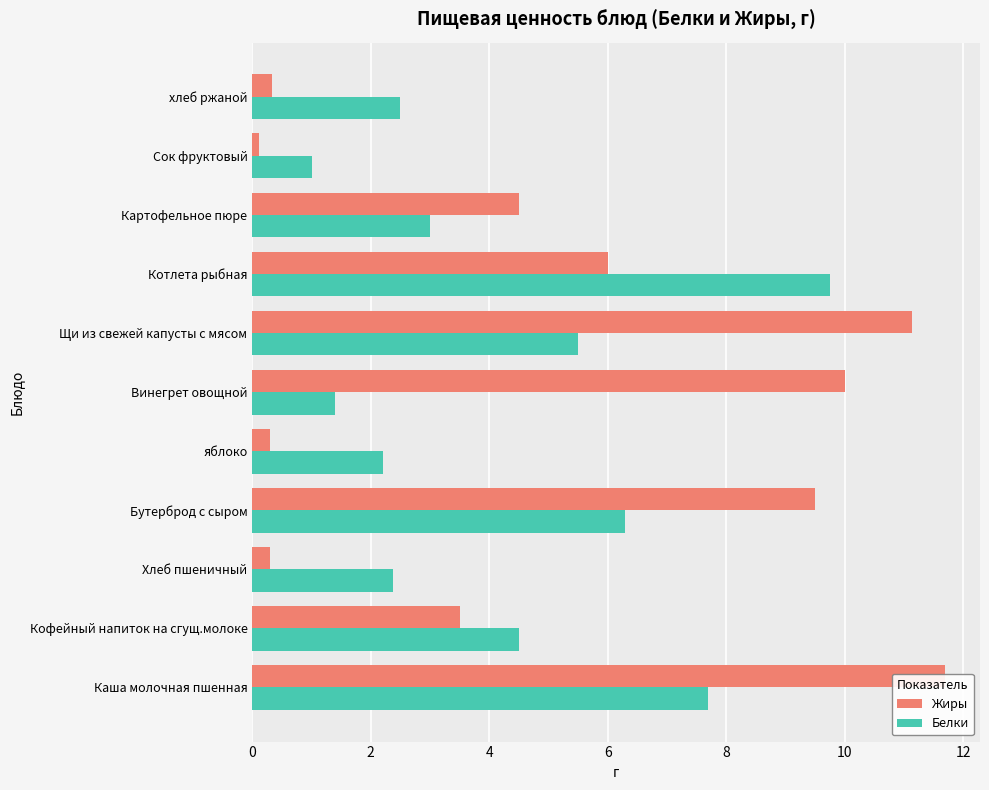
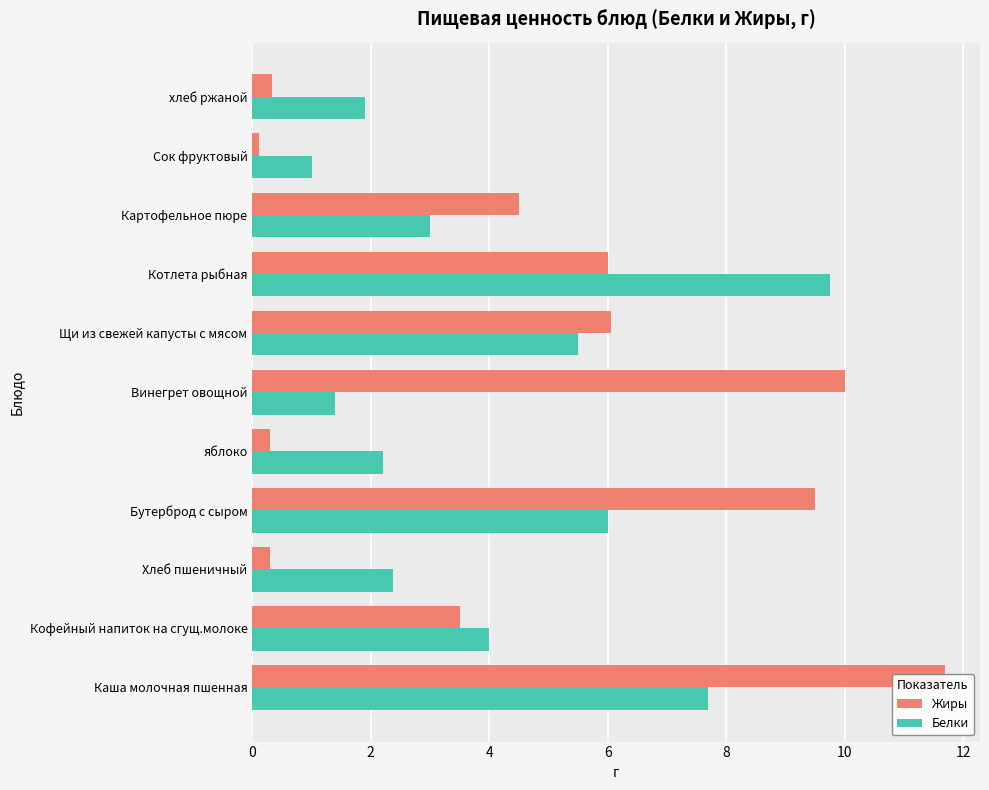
Белки, хлеб ржаной: 2.5 -> 1.9
Жиры, Щи из свежей капусты с мясом: 11.1 -> 6.1
Белки, Бутерброд с сыром: 6.3 -> 6.0
Белки, Кофейный напиток на сгущ.молоке: 4.5 -> 4.0
